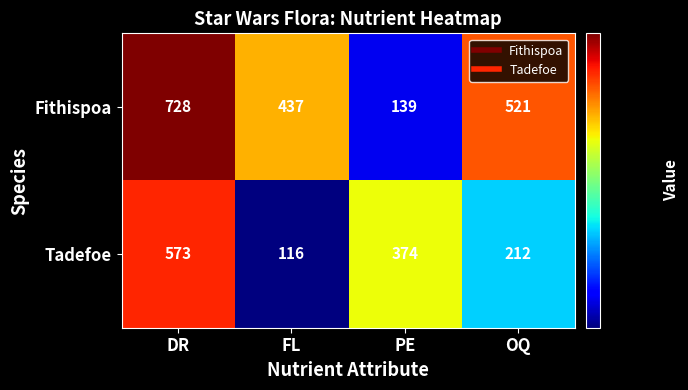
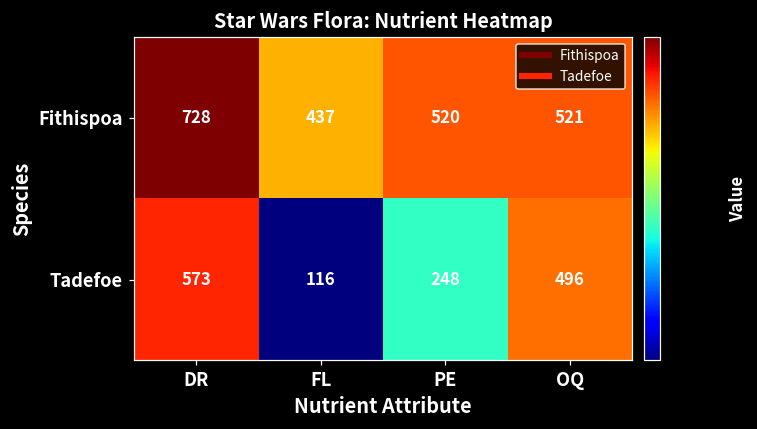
Fithispoa, PE: 139 -> 520
Tadefoe, PE: 374 -> 248
Tadefoe, OQ: 212 -> 496
